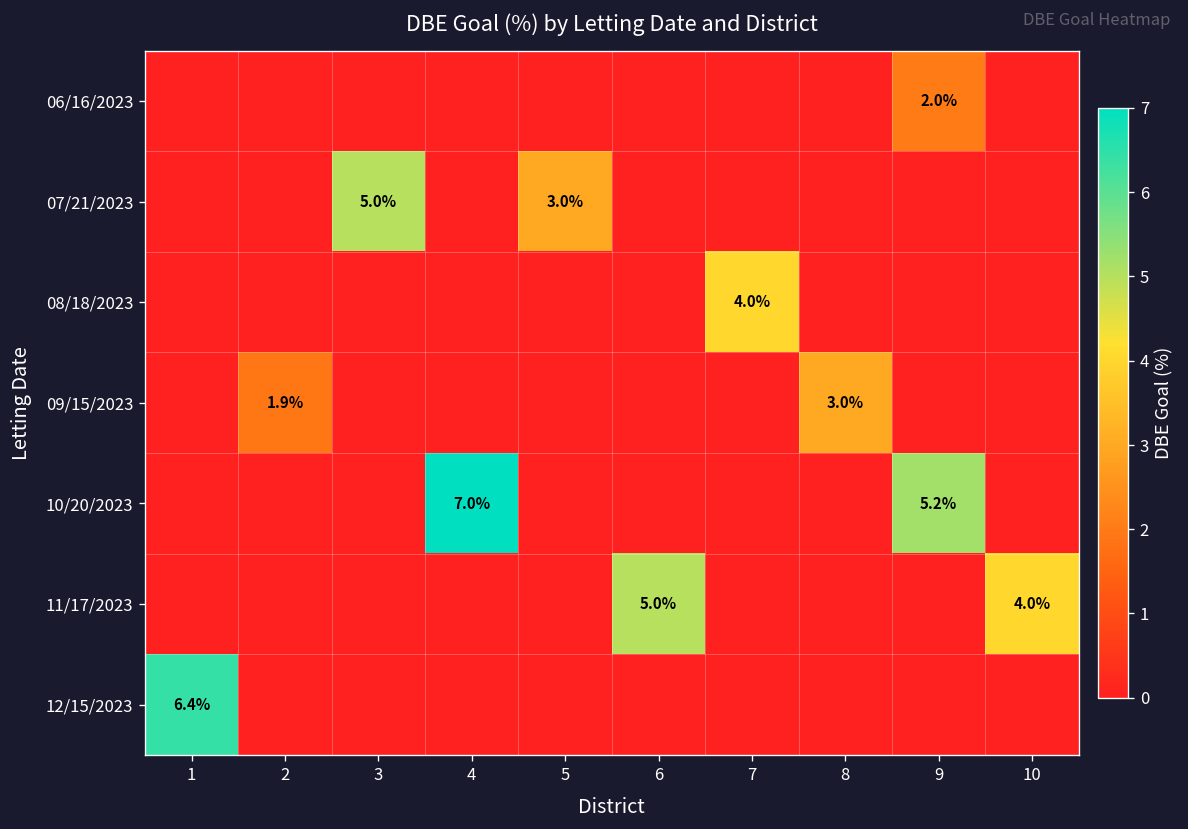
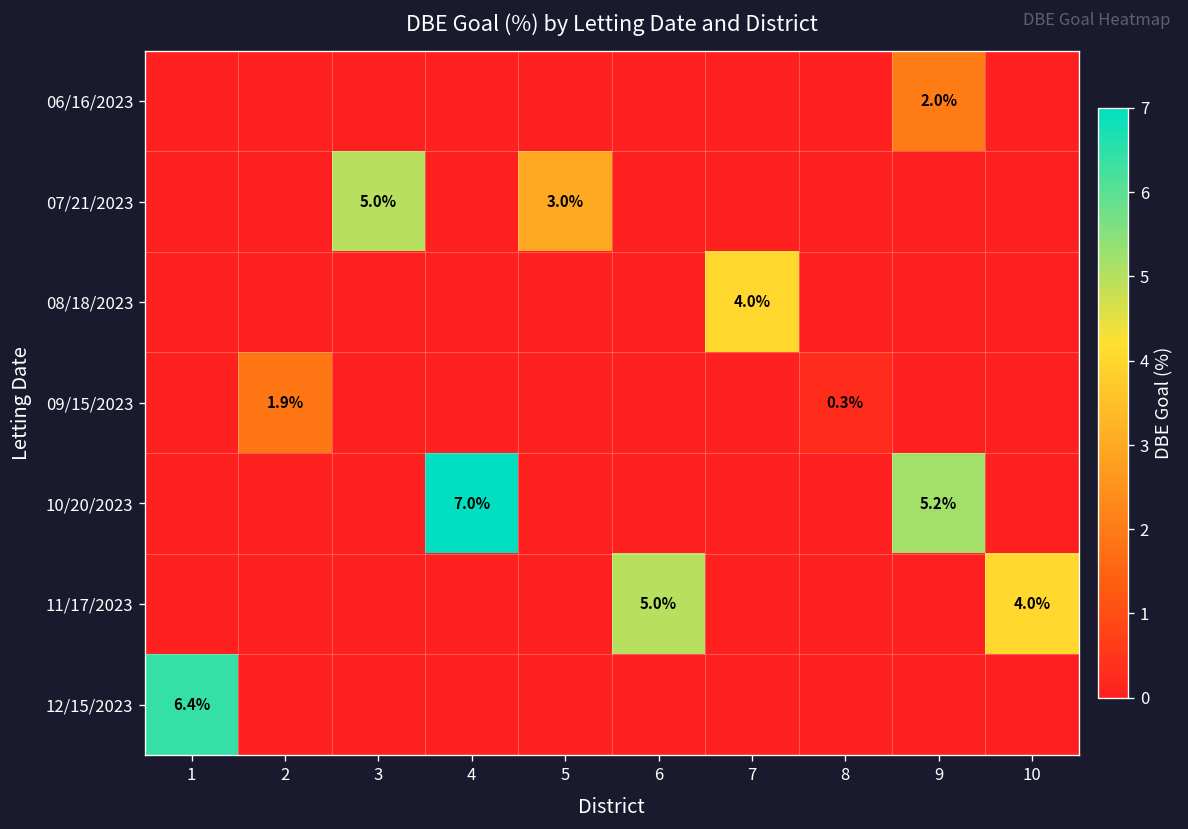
09/15/2023, 8: 3.0% -> 0.3%
